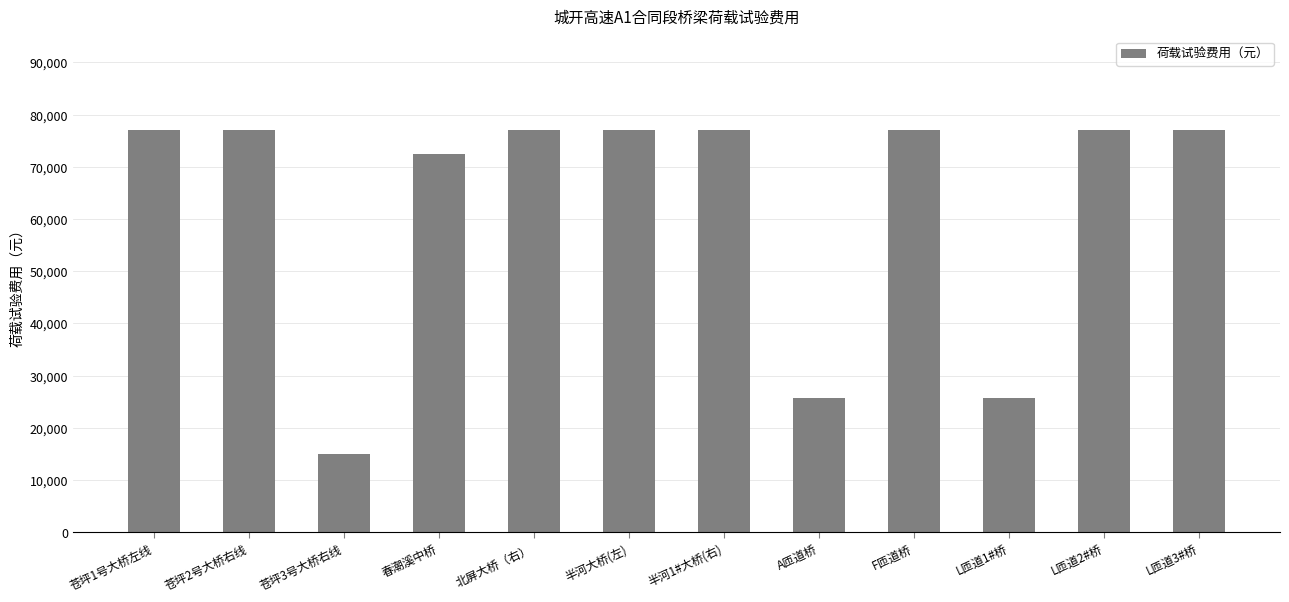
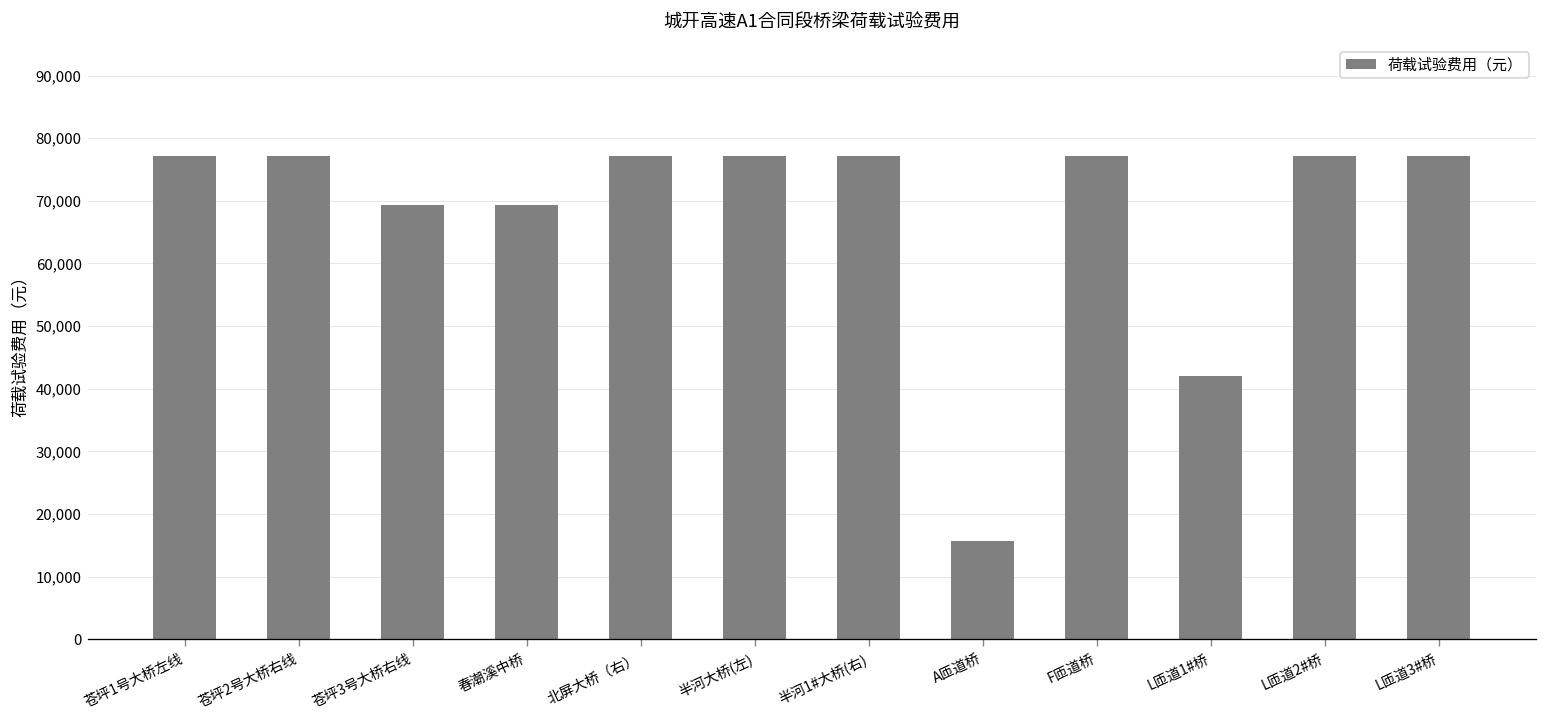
苍坪3号大桥右线: 15,000 -> 69,000
春潮溪中桥: 72,000 -> 69,000
A匝道桥: 26,000 -> 16,000
L匝道1#桥: 26,000 -> 42,000
